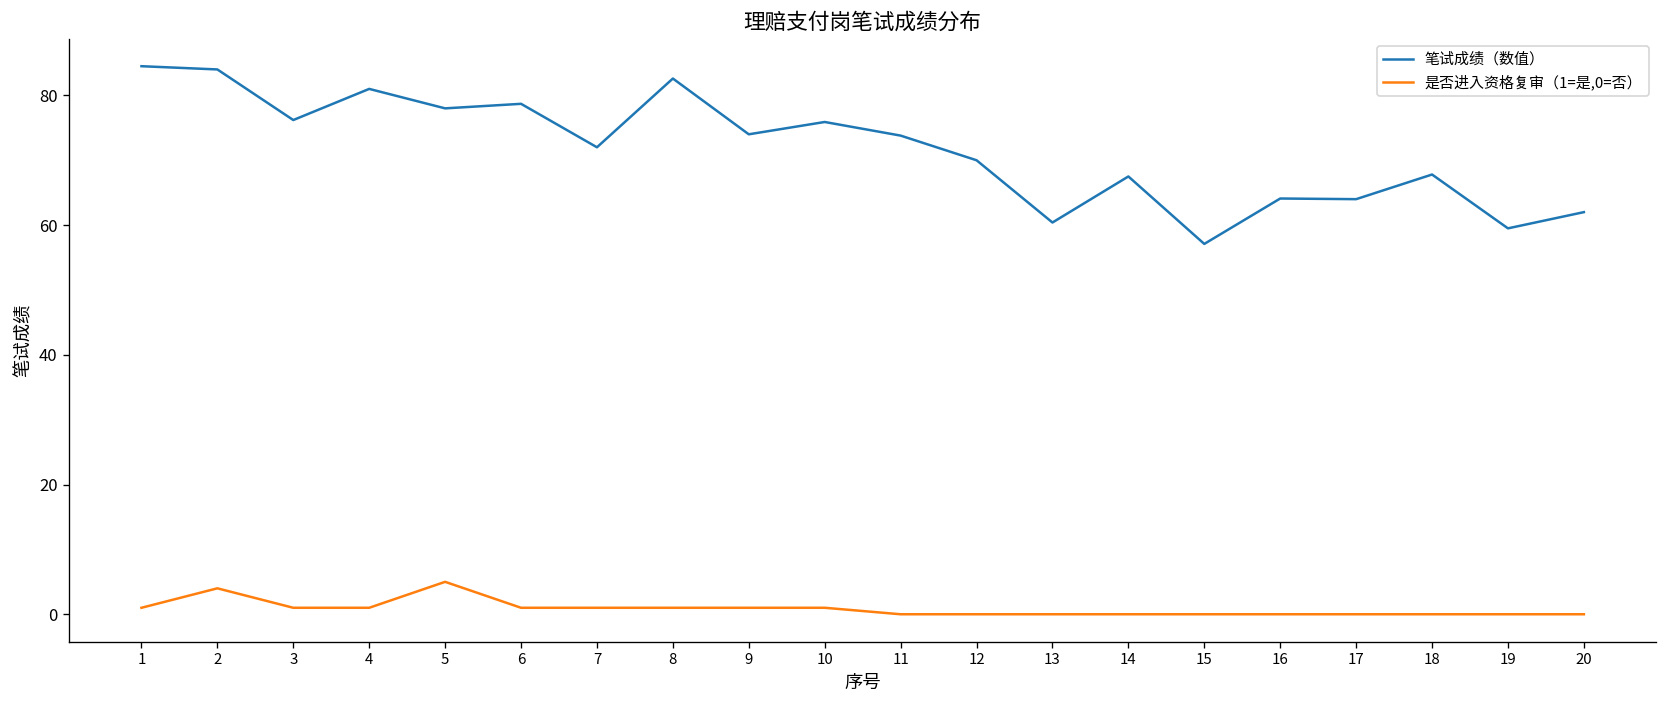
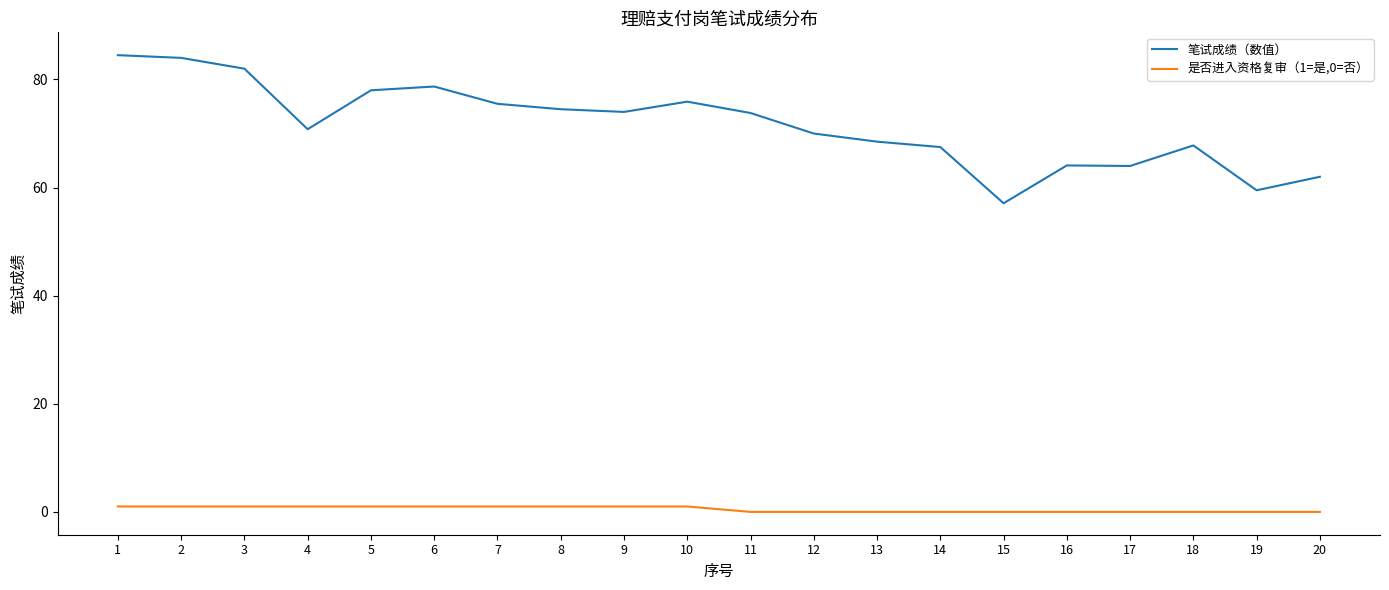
是否进入资格复审（1=是,0=否）, 2: 4 -> 1
笔试成绩（数值）, 3: 76 -> 82
笔试成绩（数值）, 4: 81 -> 71
是否进入资格复审（1=是,0=否）, 5: 5 -> 1
笔试成绩（数值）, 7: 72 -> 76
笔试成绩（数值）, 8: 83 -> 75
笔试成绩（数值）, 13: 60 -> 69
